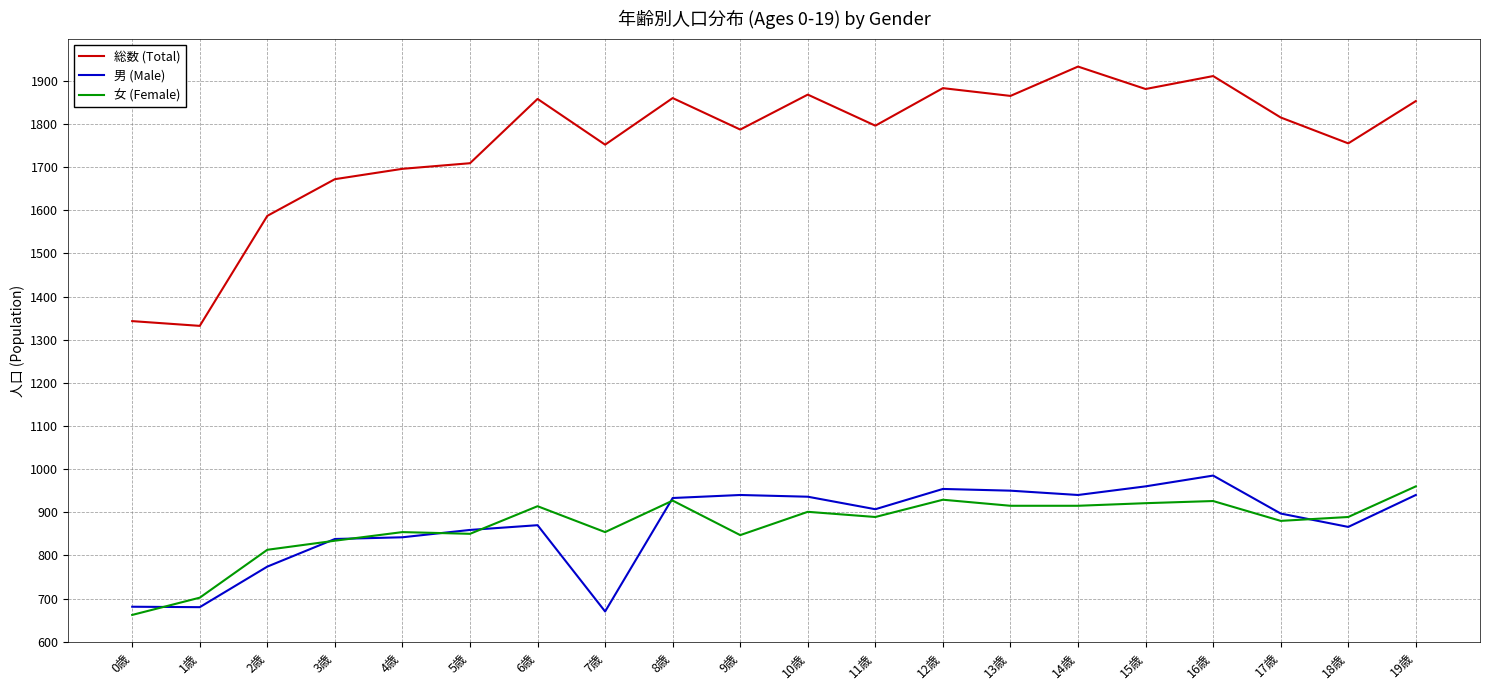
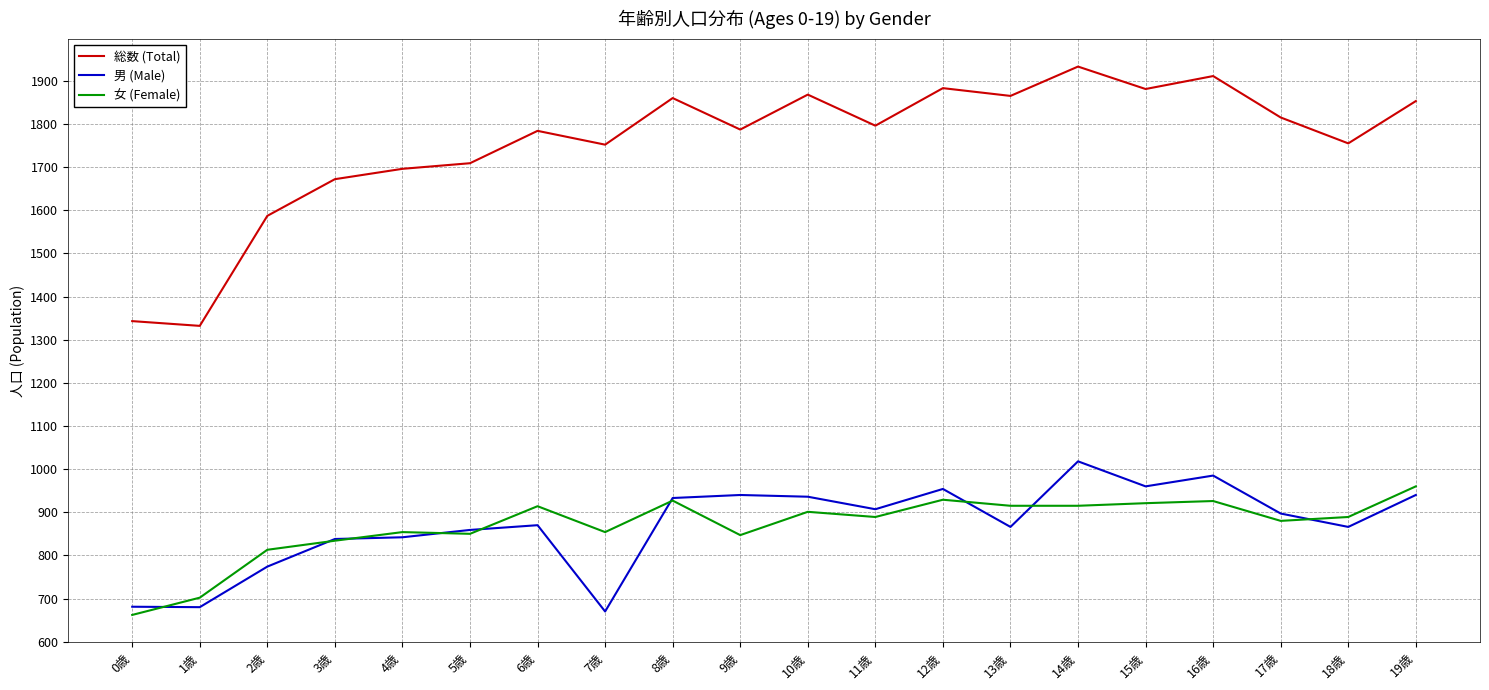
総数 (Total), 6歳: 1860 -> 1780
男 (Male), 13歳: 950 -> 870
男 (Male), 14歳: 940 -> 1020
